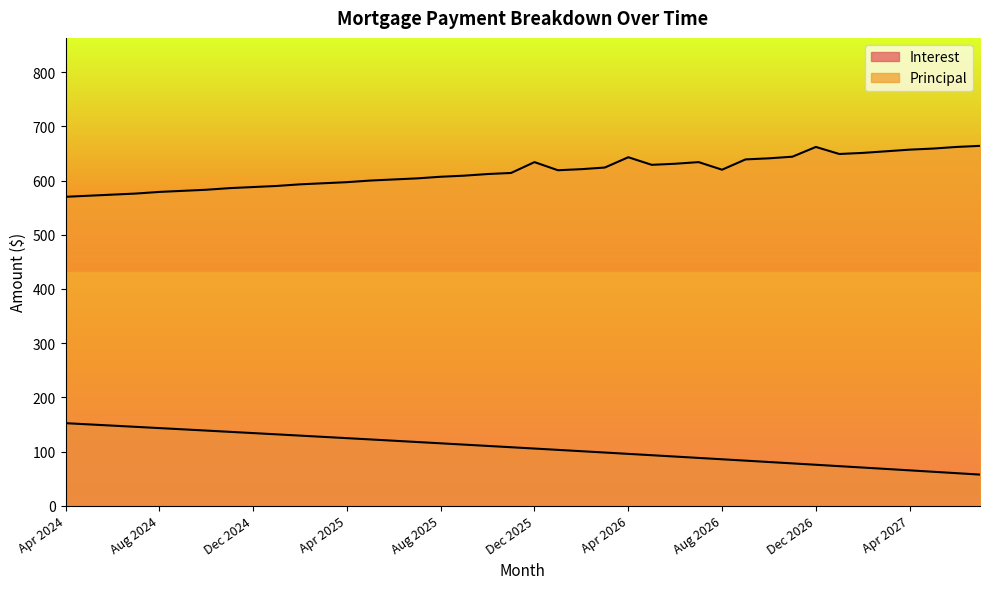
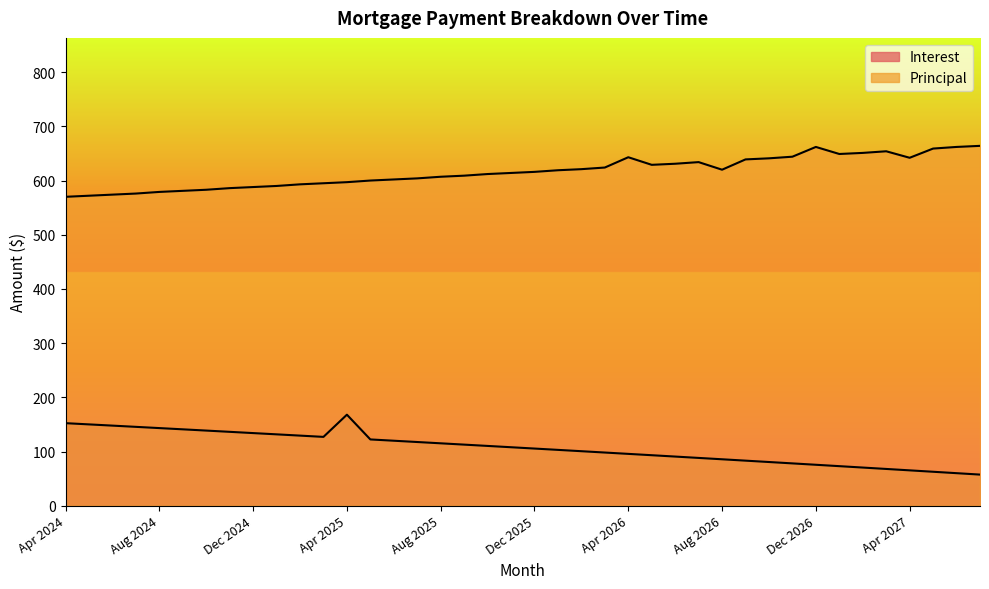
Interest, Apr 2025: 120 -> 170
Principal, Dec 2025: 630 -> 620
Principal, Apr 2027: 660 -> 640
